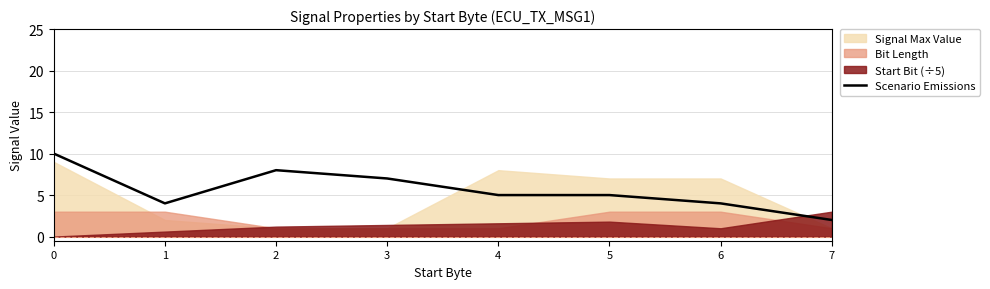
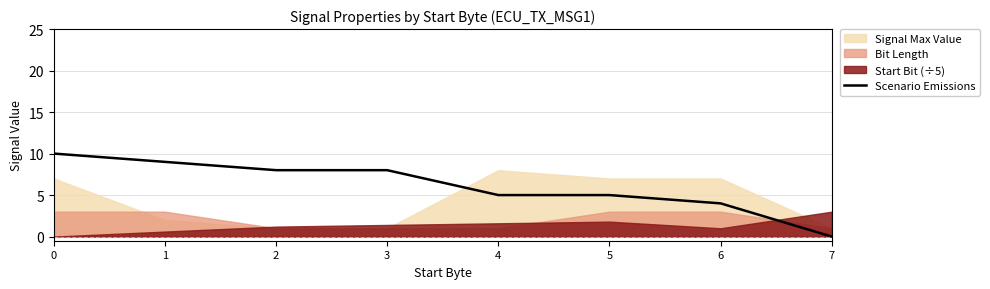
Signal Max Value, 0: 9 -> 7
Scenario Emissions, 1: 4 -> 9
Scenario Emissions, 3: 7 -> 8
Scenario Emissions, 7: 2 -> 0
